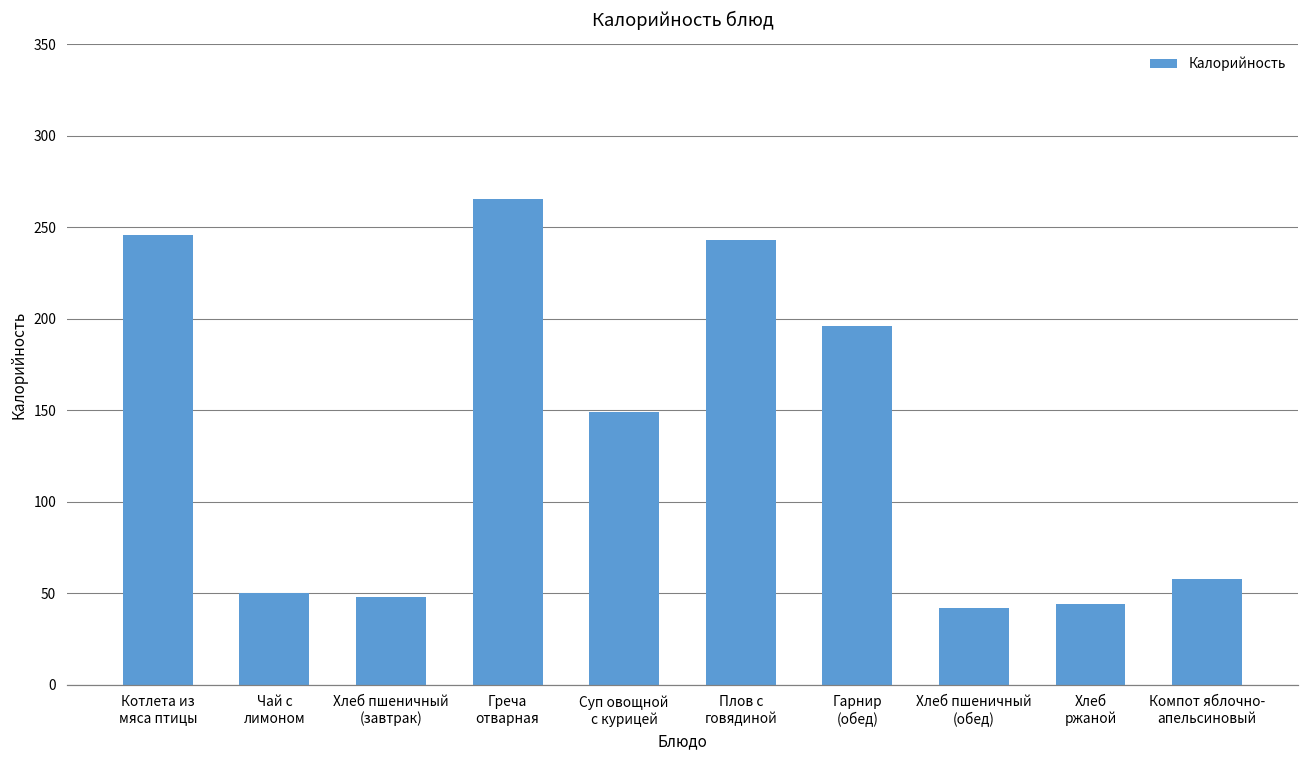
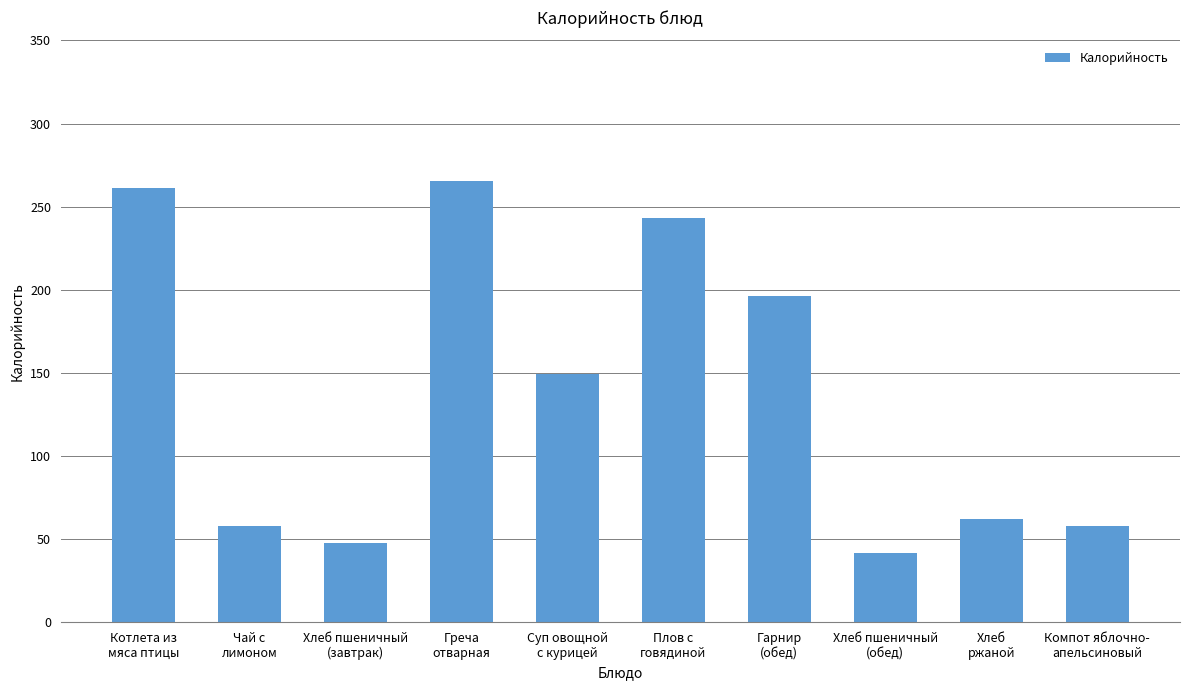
Котлета из мяса птицы: 246 -> 261
Чай с лимоном: 50 -> 58
Хлеб ржаной: 44 -> 62
